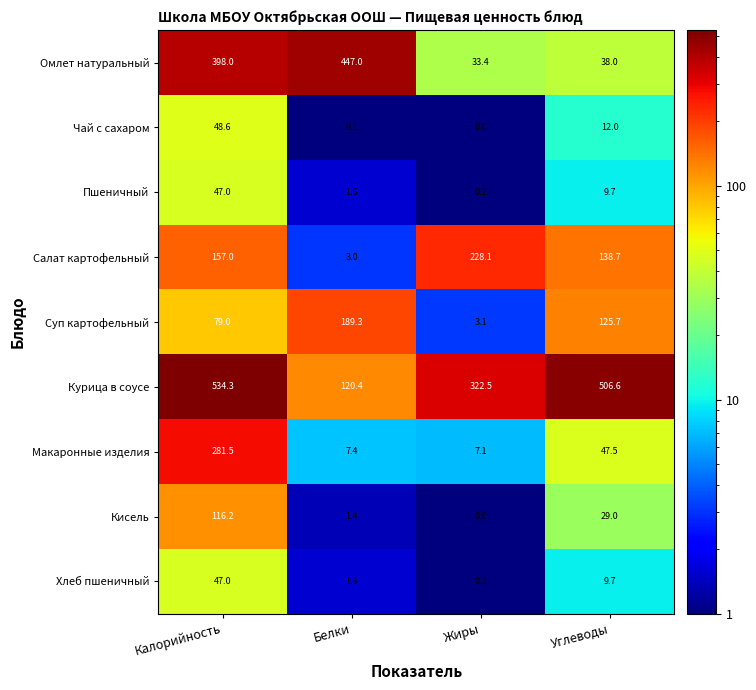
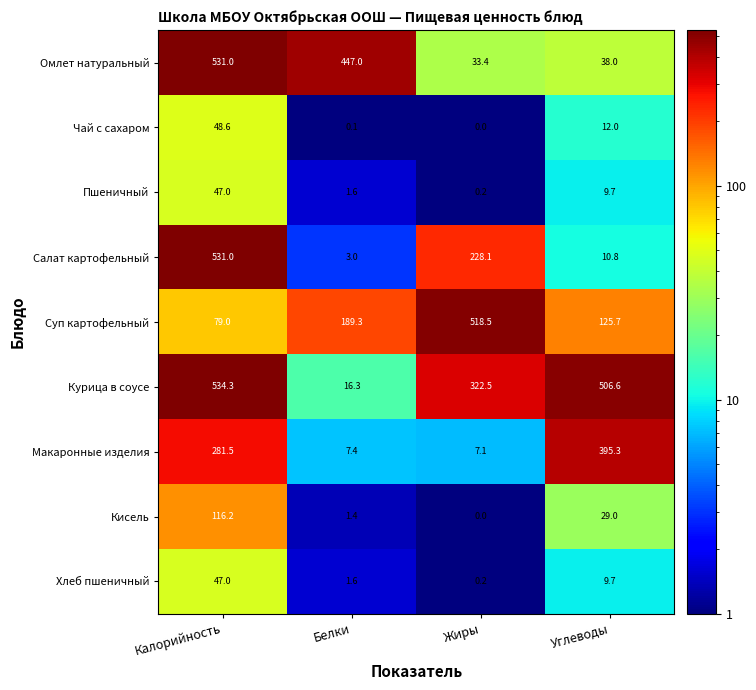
Омлет натуральный, Калорийность: 398.0 -> 531.0
Салат картофельный, Калорийность: 157.0 -> 531.0
Салат картофельный, Углеводы: 138.7 -> 10.8
Суп картофельный, Жиры: 3.1 -> 518.5
Курица в соусе, Белки: 120.4 -> 16.3
Макаронные изделия, Углеводы: 47.5 -> 395.3
